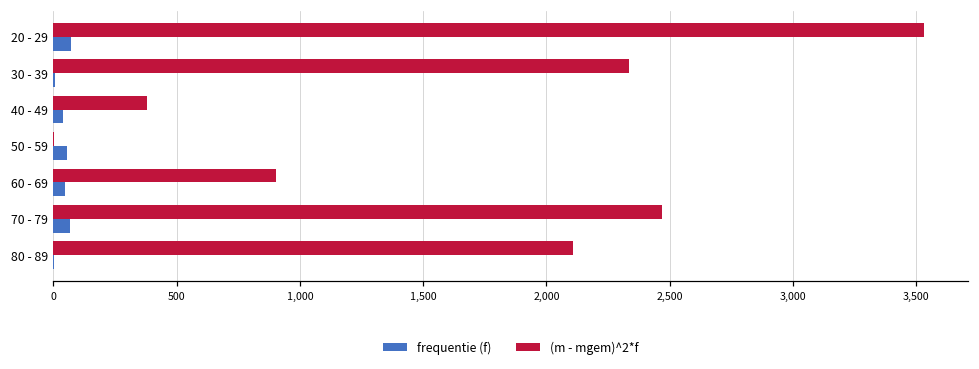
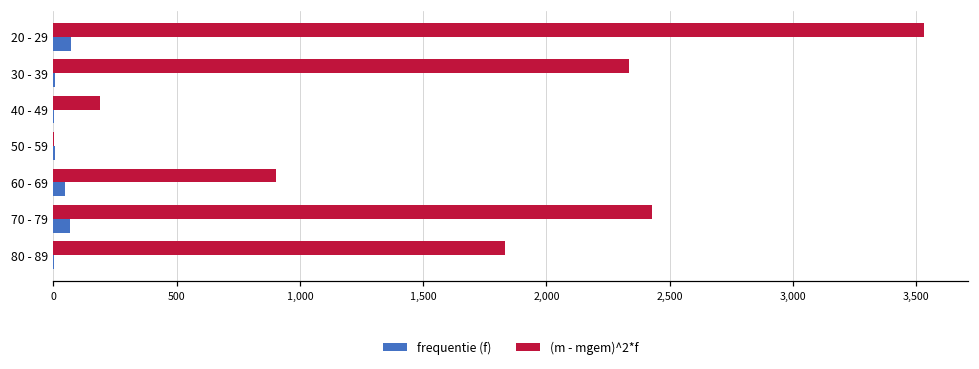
(m - mgem)^2*f, 40 - 49: 380 -> 190
frequentie (f), 40 - 49: 40 -> 0
frequentie (f), 50 - 59: 60 -> 10
(m - mgem)^2*f, 70 - 79: 2,470 -> 2,430
(m - mgem)^2*f, 80 - 89: 2,110 -> 1,830
